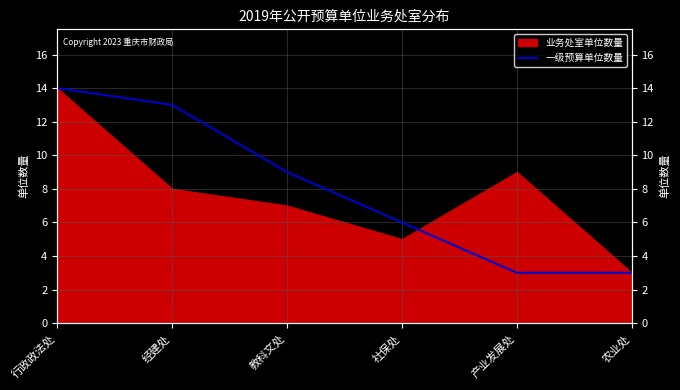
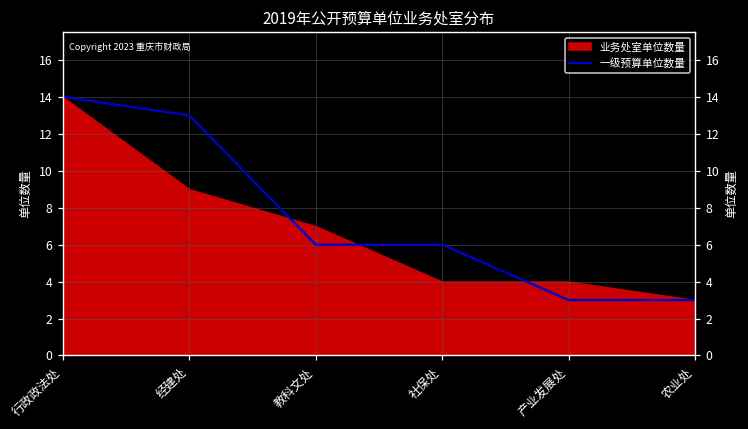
业务处室单位数量, 经建处: 8 -> 9
一级预算单位数量, 教科文处: 9 -> 6
业务处室单位数量, 社保处: 5 -> 4
业务处室单位数量, 产业发展处: 9 -> 4
